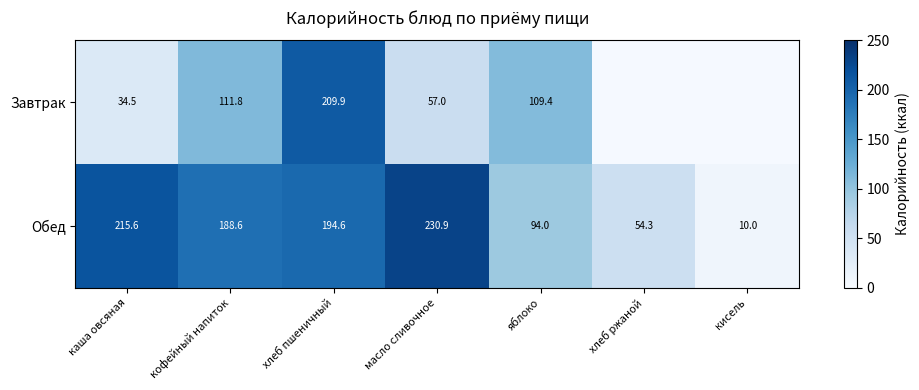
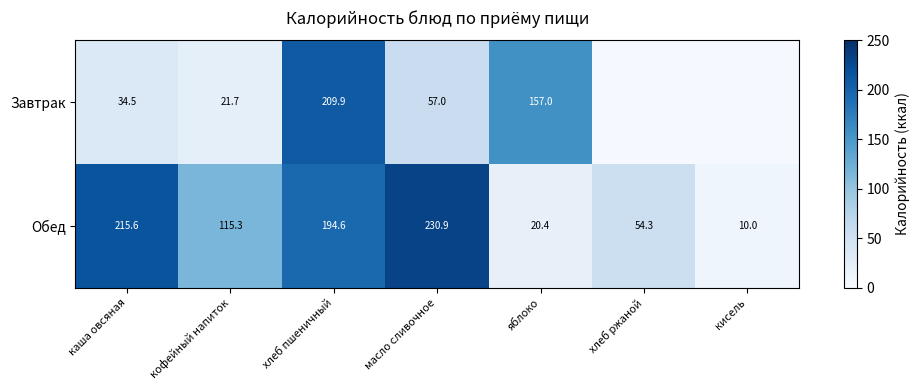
Завтрак, кофейный напиток: 111.8 -> 21.7
Завтрак, яблоко: 109.4 -> 157.0
Обед, кофейный напиток: 188.6 -> 115.3
Обед, яблоко: 94.0 -> 20.4
